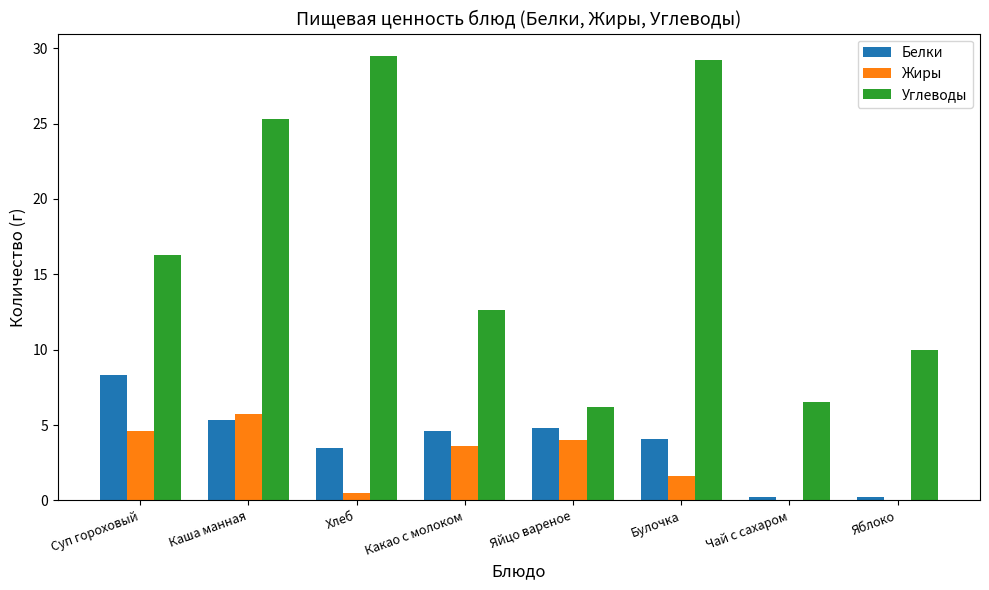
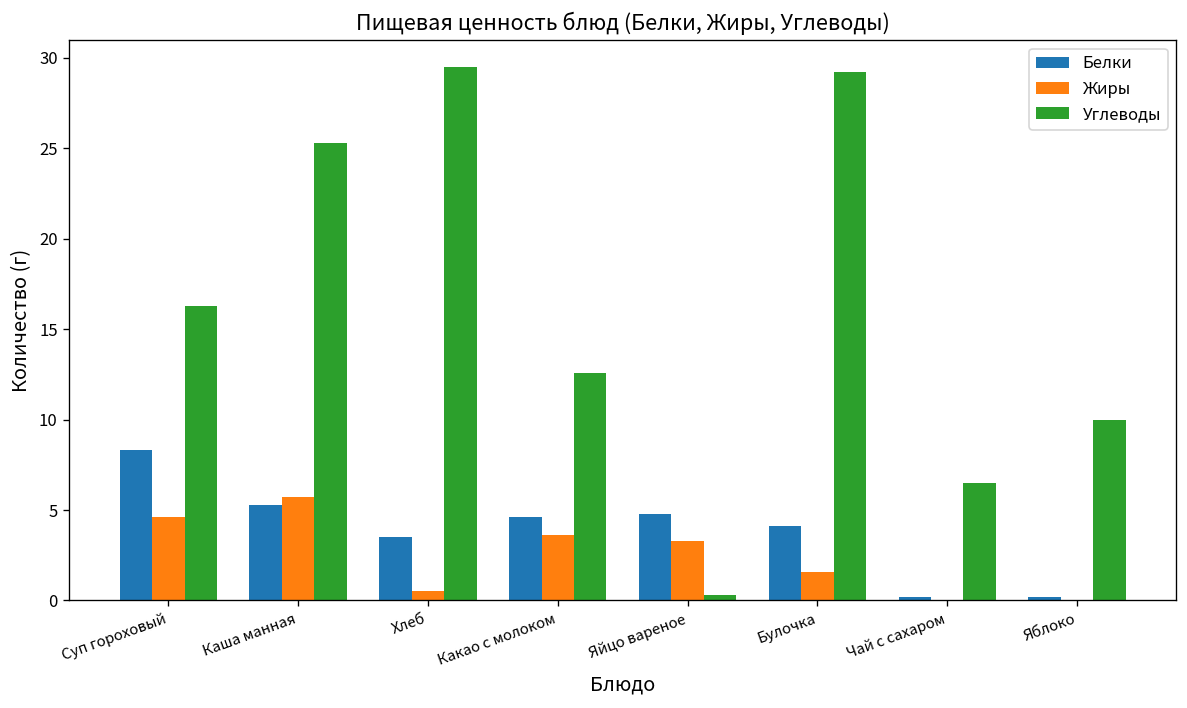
Жиры, Яйцо вареное: 4.0 -> 3.3
Углеводы, Яйцо вареное: 6.2 -> 0.3
